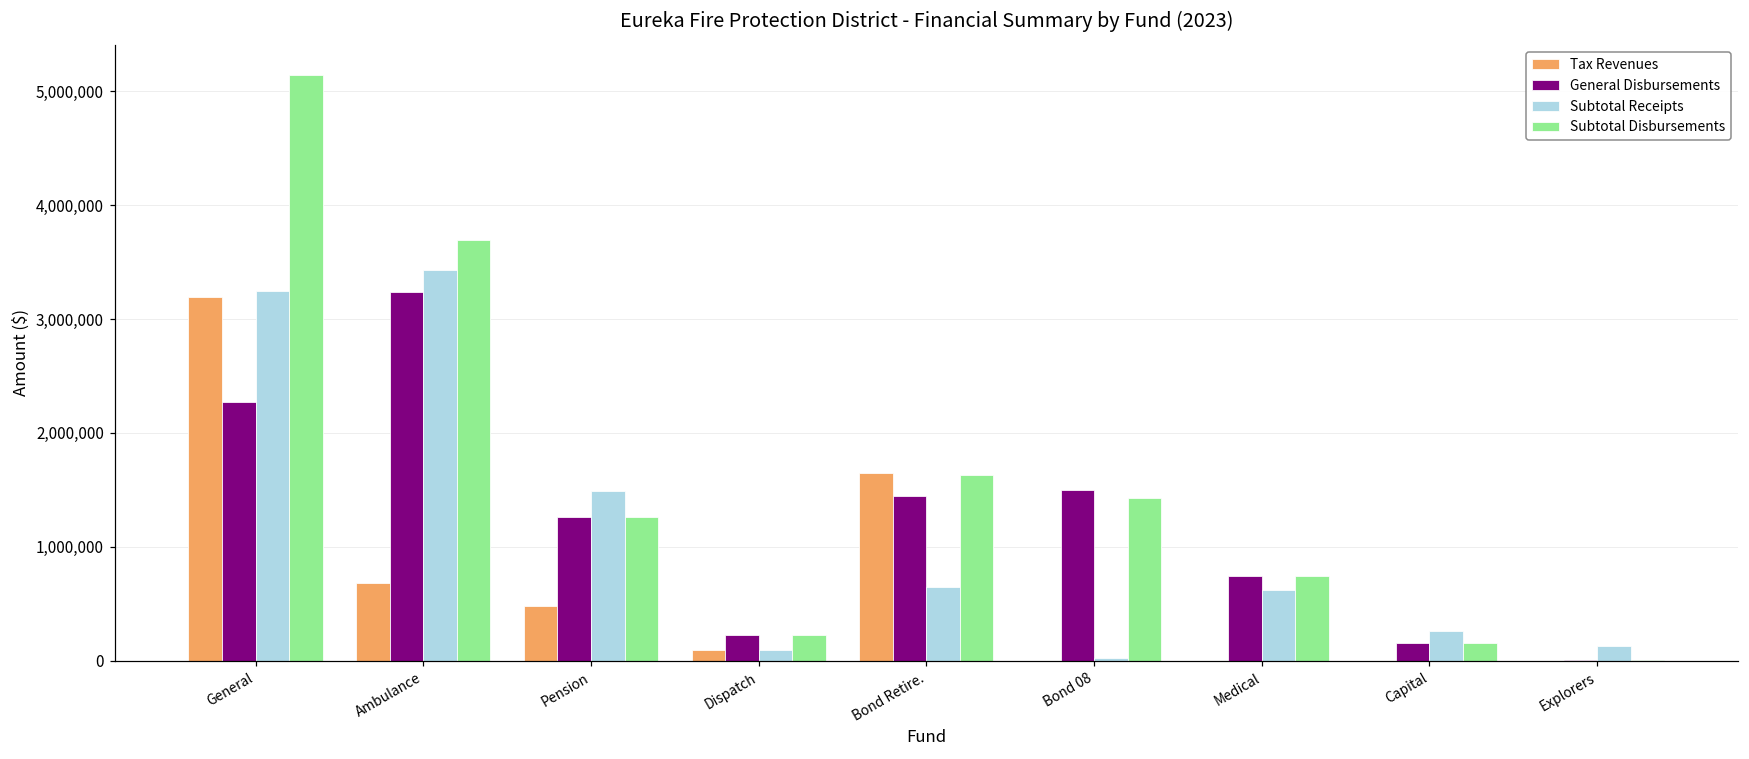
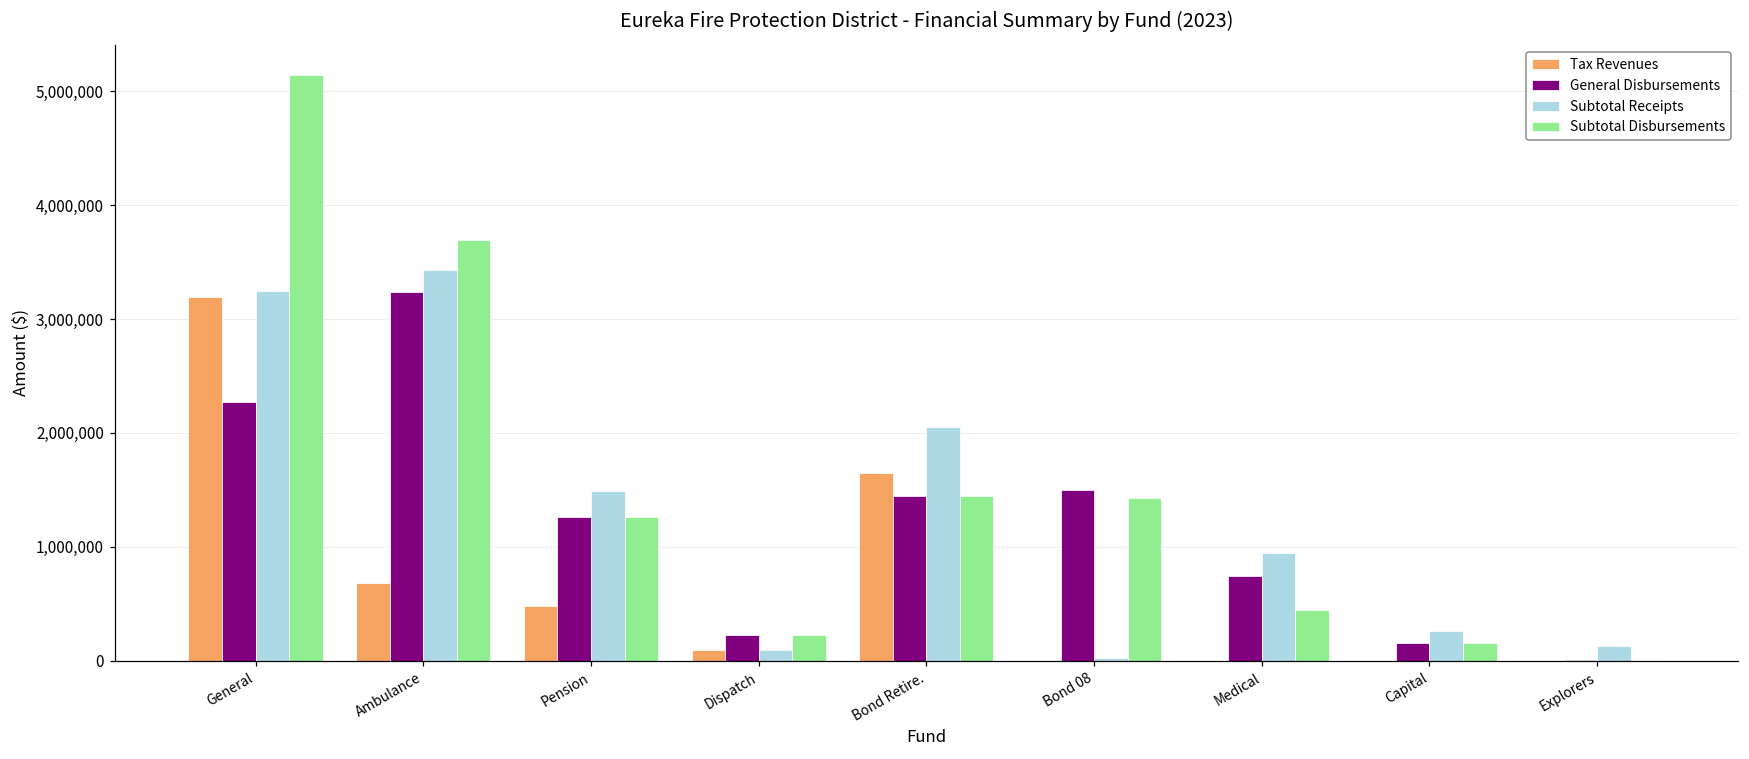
Subtotal Receipts, Bond Retire.: 650,000 -> 2,050,000
Subtotal Disbursements, Bond Retire.: 1,630,000 -> 1,450,000
Subtotal Receipts, Medical: 620,000 -> 950,000
Subtotal Disbursements, Medical: 740,000 -> 450,000
